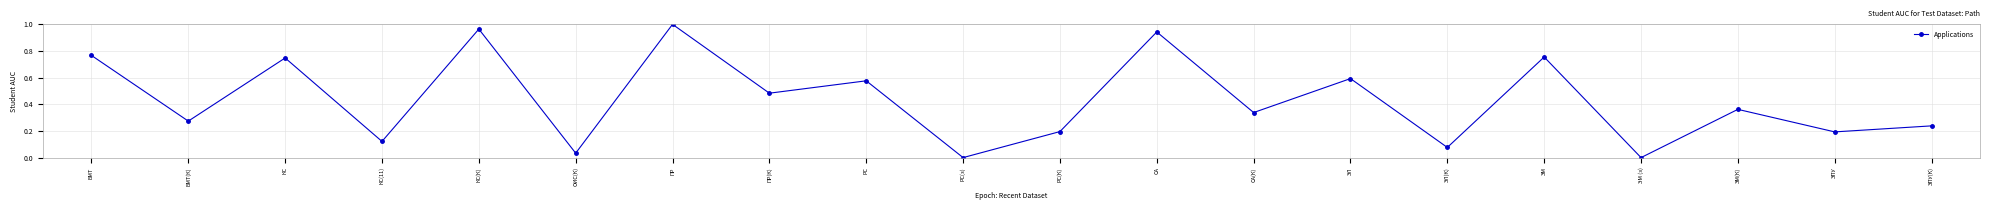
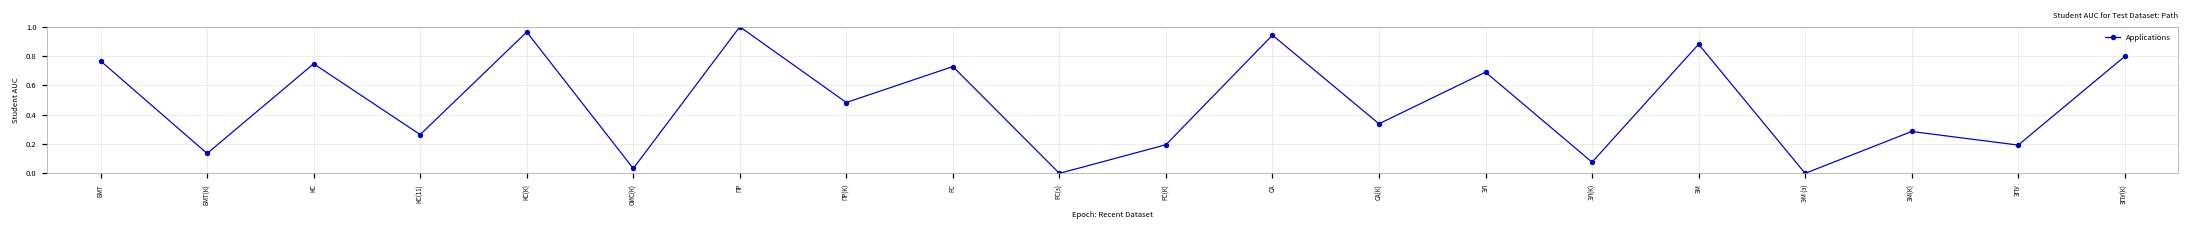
БМТ(К): 0.27 -> 0.14
КС(11): 0.12 -> 0.26
РС: 0.58 -> 0.73
ЭЛ: 0.59 -> 0.69
ЭМ: 0.75 -> 0.88
ЭМ(К): 0.36 -> 0.29
ЭПУ(К): 0.24 -> 0.80
